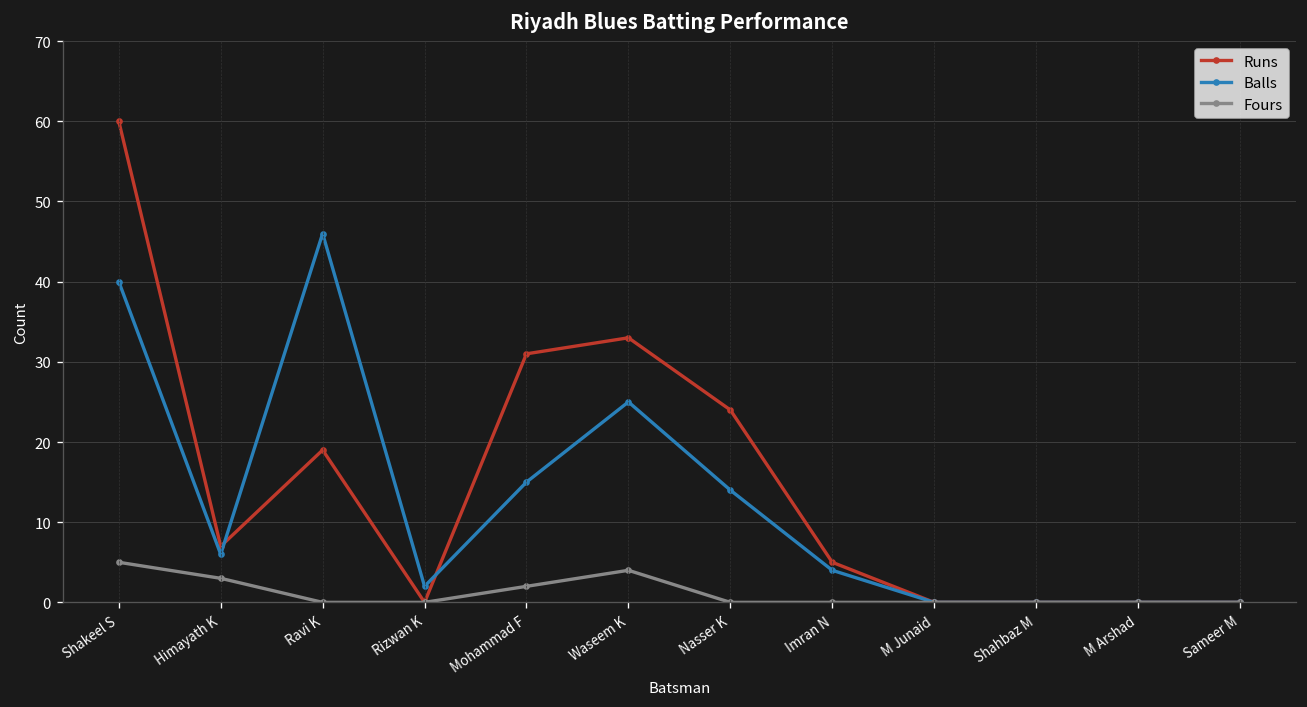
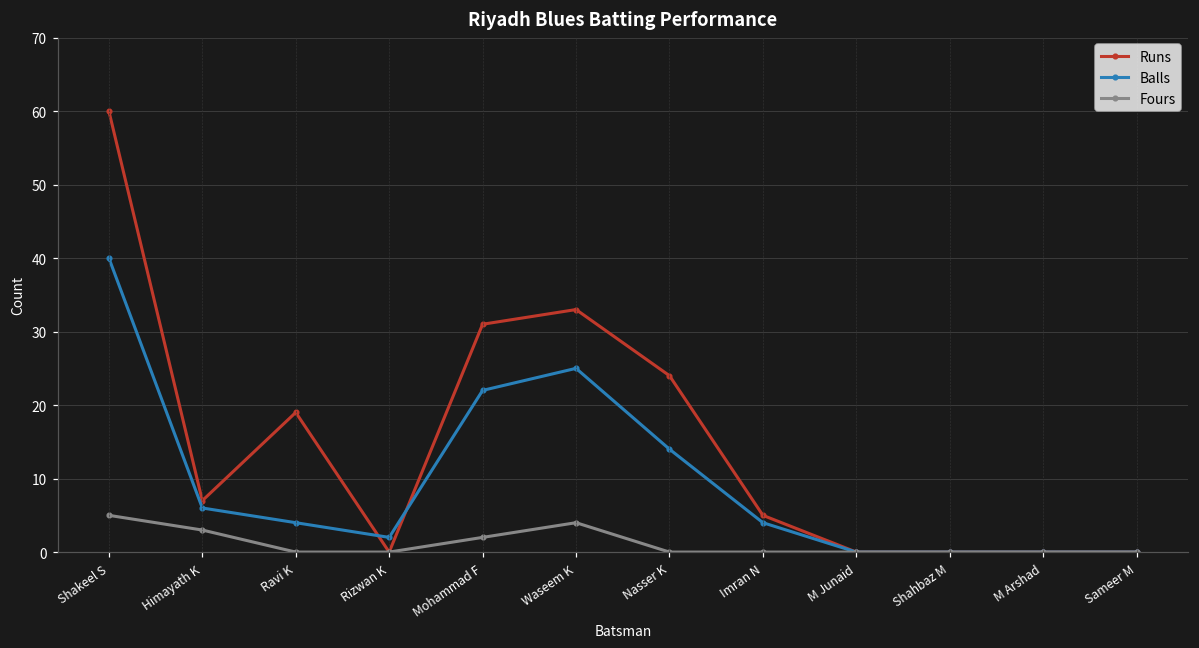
Balls, Ravi K: 46 -> 4
Balls, Mohammad F: 15 -> 22
